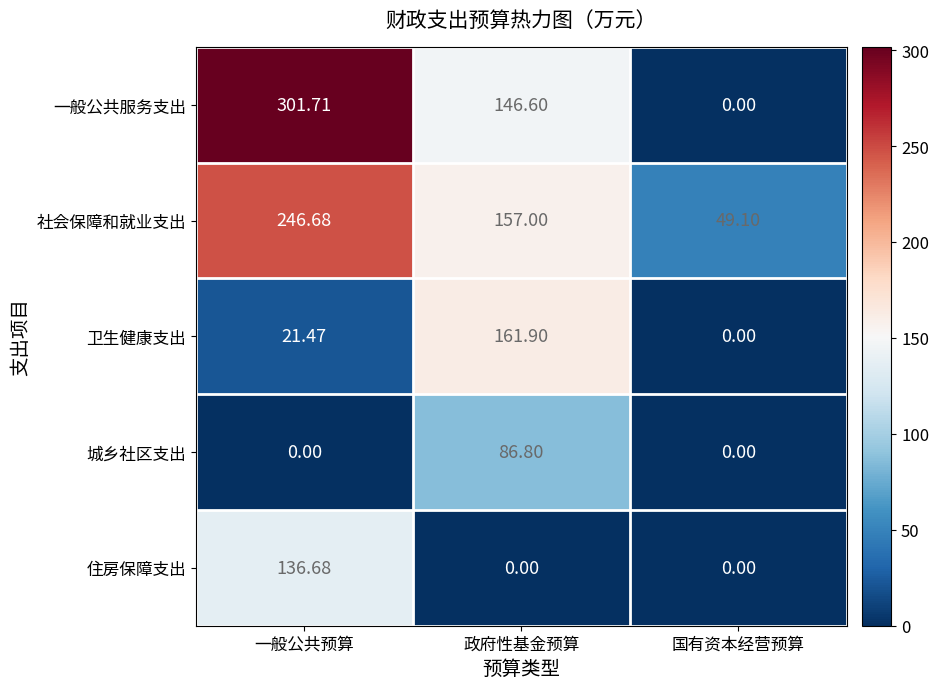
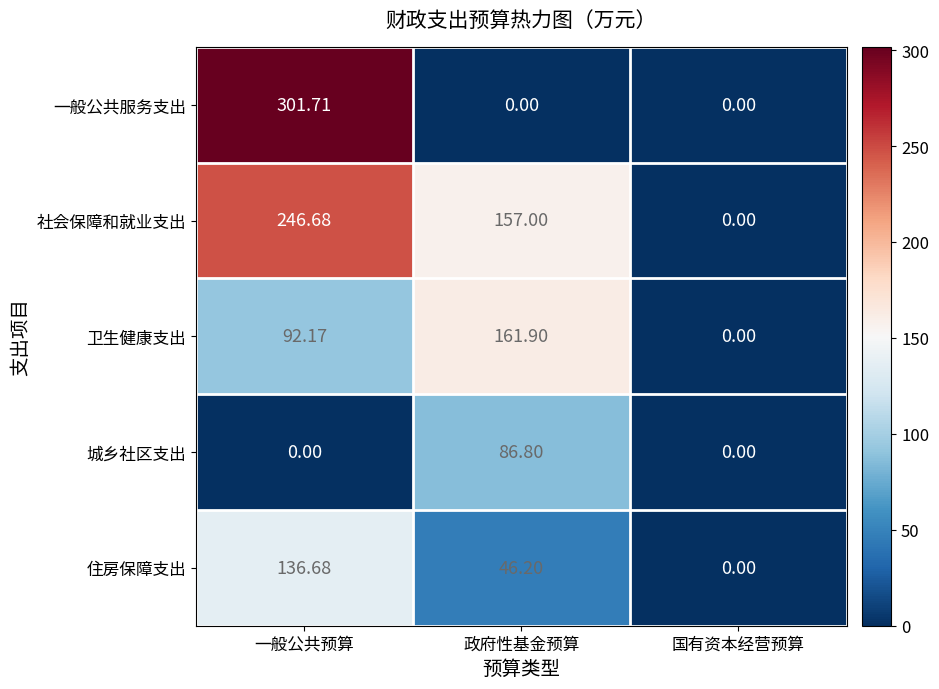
一般公共服务支出, 政府性基金预算: 146.60 -> 0.00
社会保障和就业支出, 国有资本经营预算: 49.10 -> 0.00
卫生健康支出, 一般公共预算: 21.47 -> 92.17
住房保障支出, 政府性基金预算: 0.00 -> 46.20
